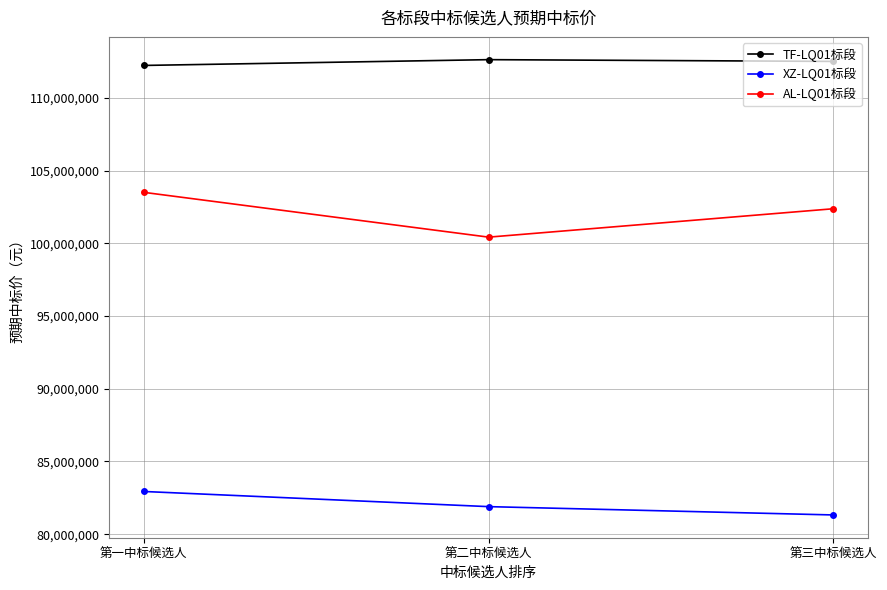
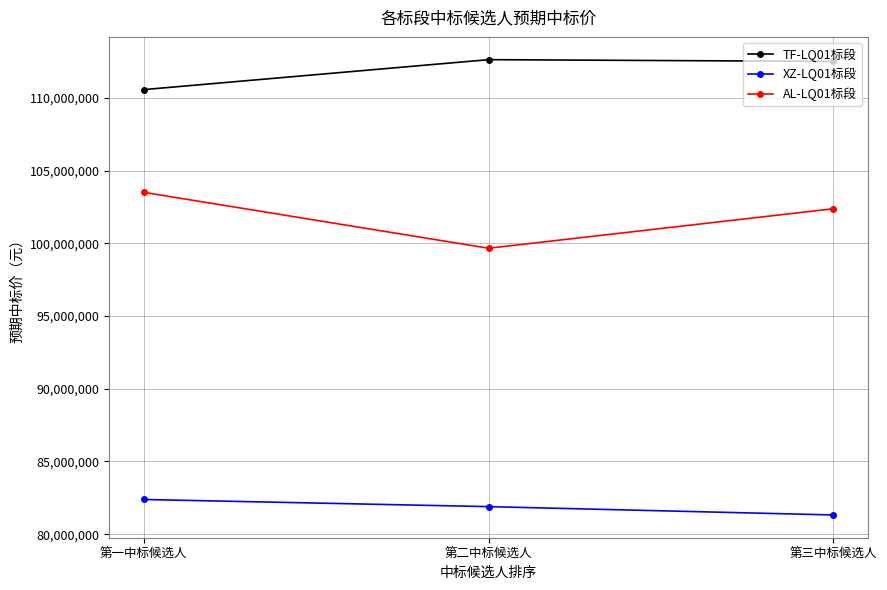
TF-LQ01标段, 第一中标候选人: 112,200,000 -> 110,600,000
XZ-LQ01标段, 第一中标候选人: 82,900,000 -> 82,400,000
AL-LQ01标段, 第二中标候选人: 100,400,000 -> 99,700,000
